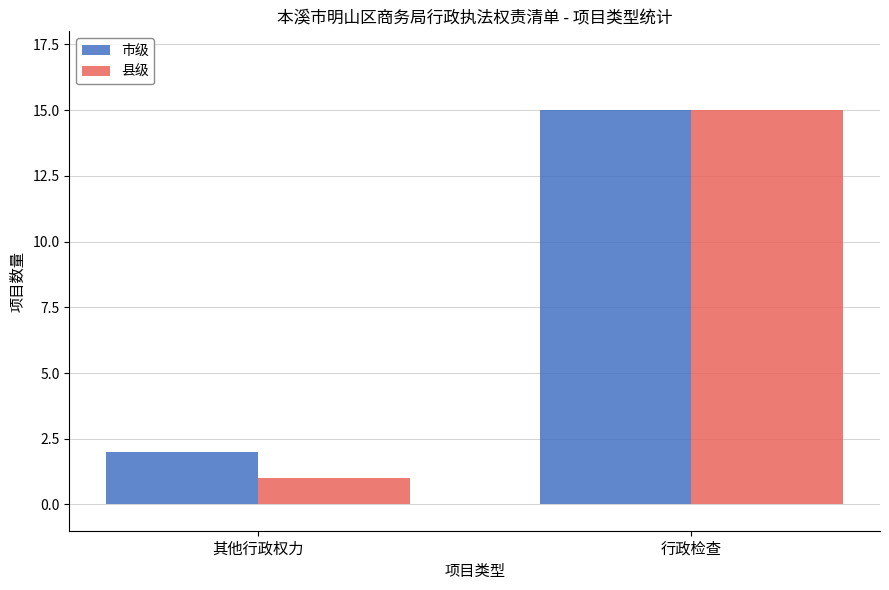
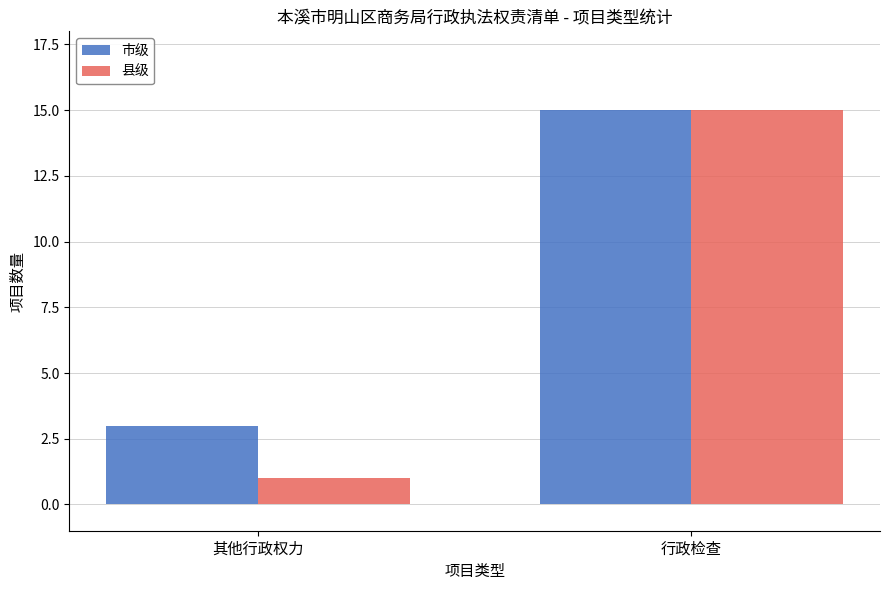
市级, 其他行政权力: 2 -> 3
